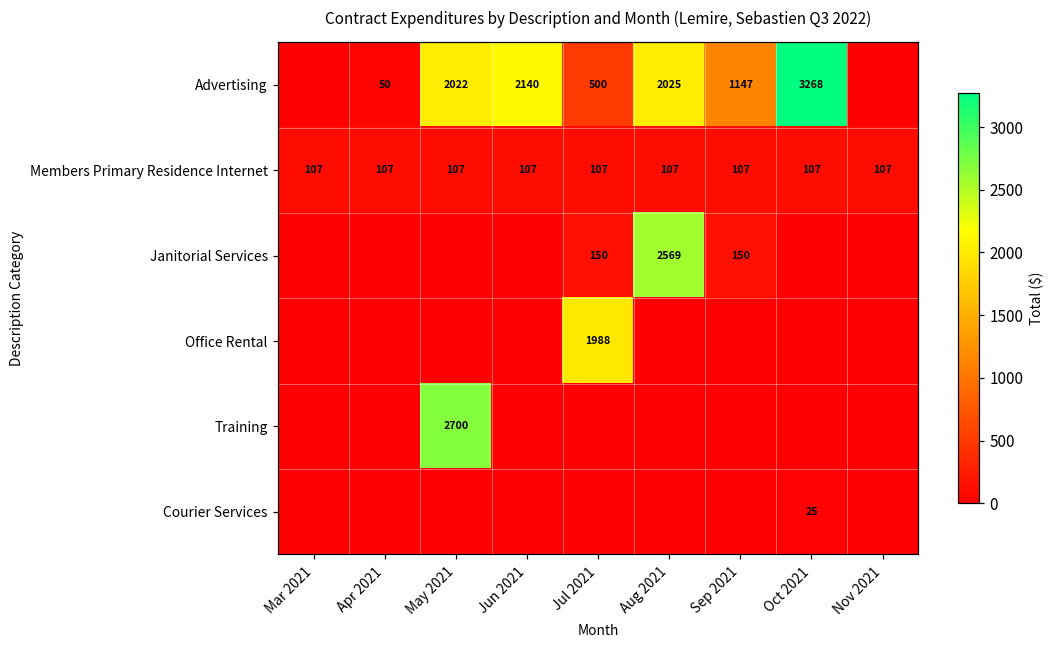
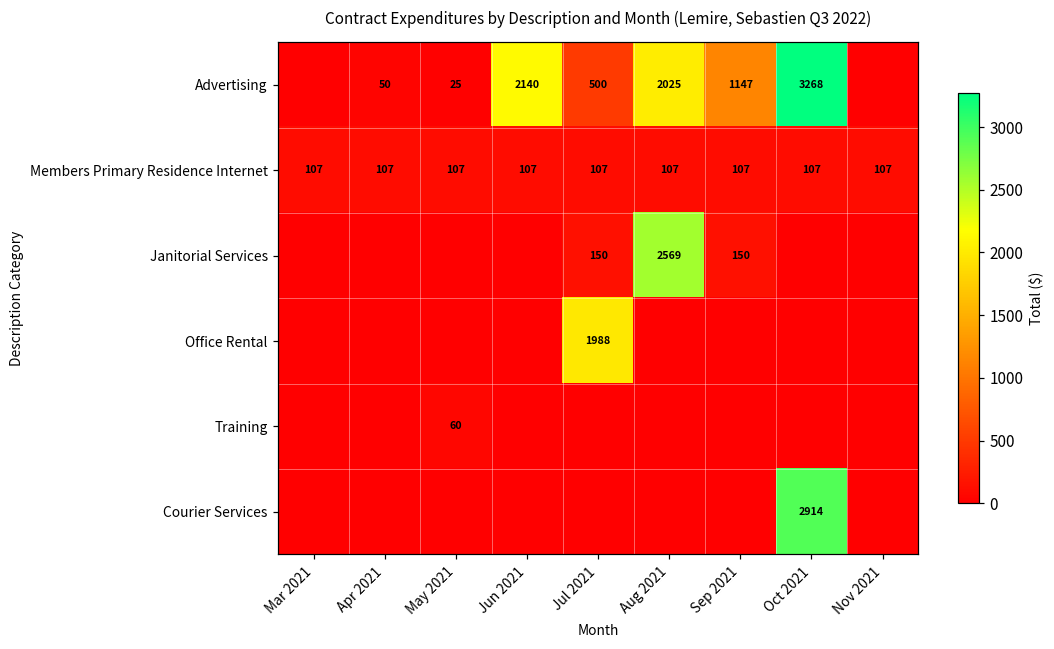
Advertising, May 2021: 2022 -> 25
Training, May 2021: 2700 -> 60
Courier Services, Oct 2021: 25 -> 2914
